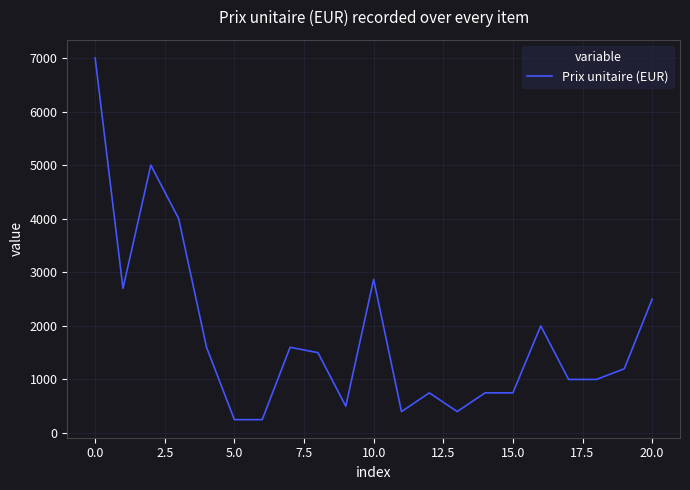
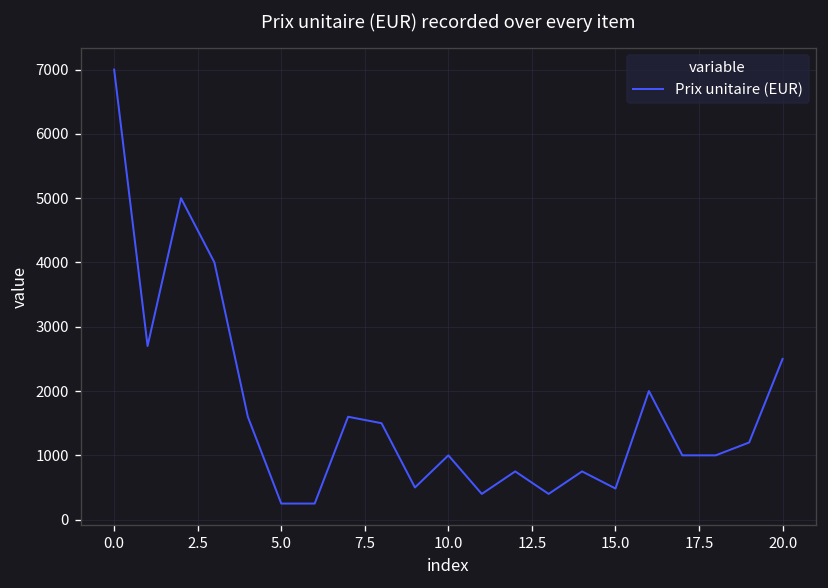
10.0: 2900 -> 1000
15.0: 800 -> 500
